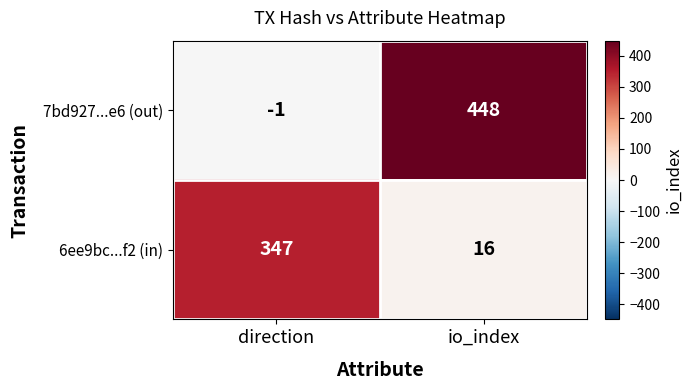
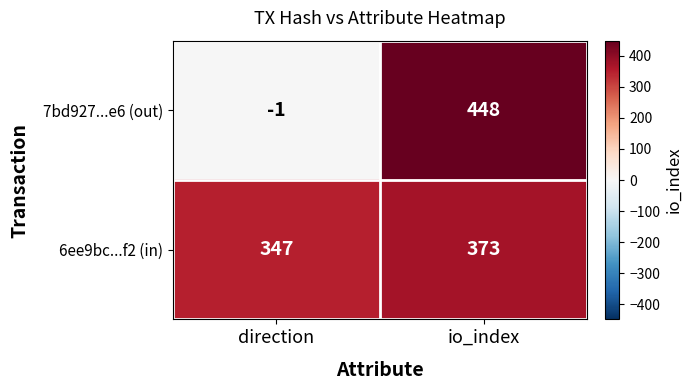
6ee9bc...f2 (in), io_index: 16 -> 373
